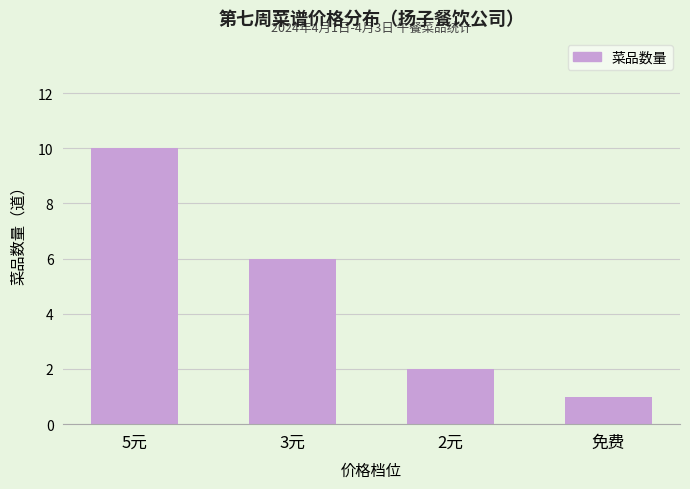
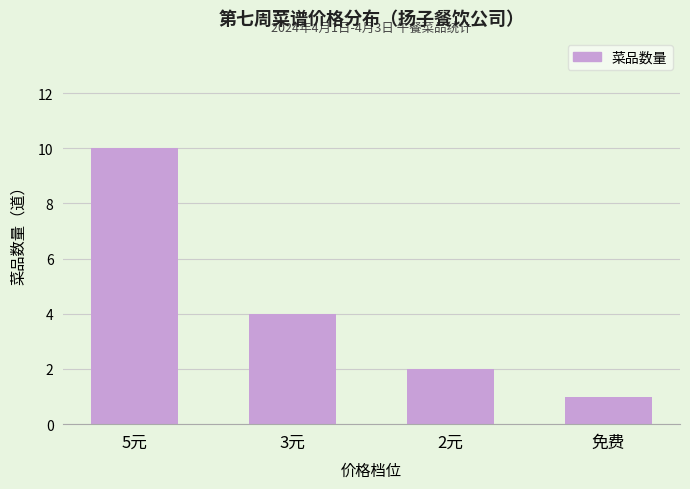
3元: 6 -> 4
